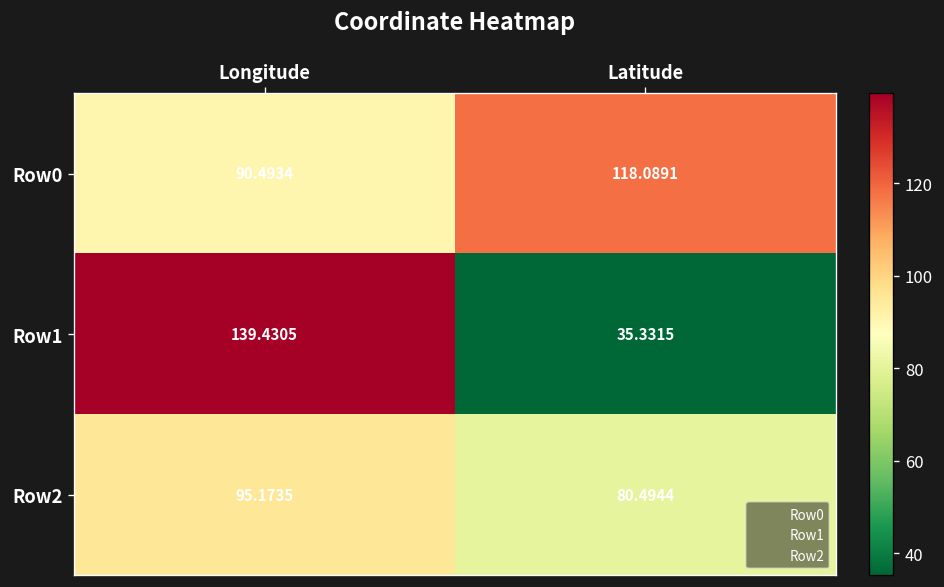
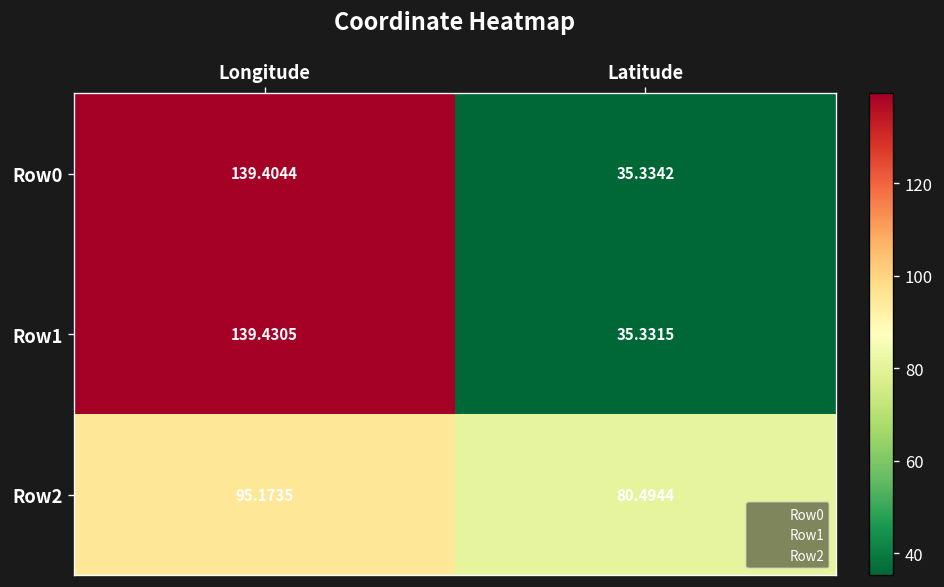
Row0, Longitude: 90.4934 -> 139.4044
Row0, Latitude: 118.0891 -> 35.3342
